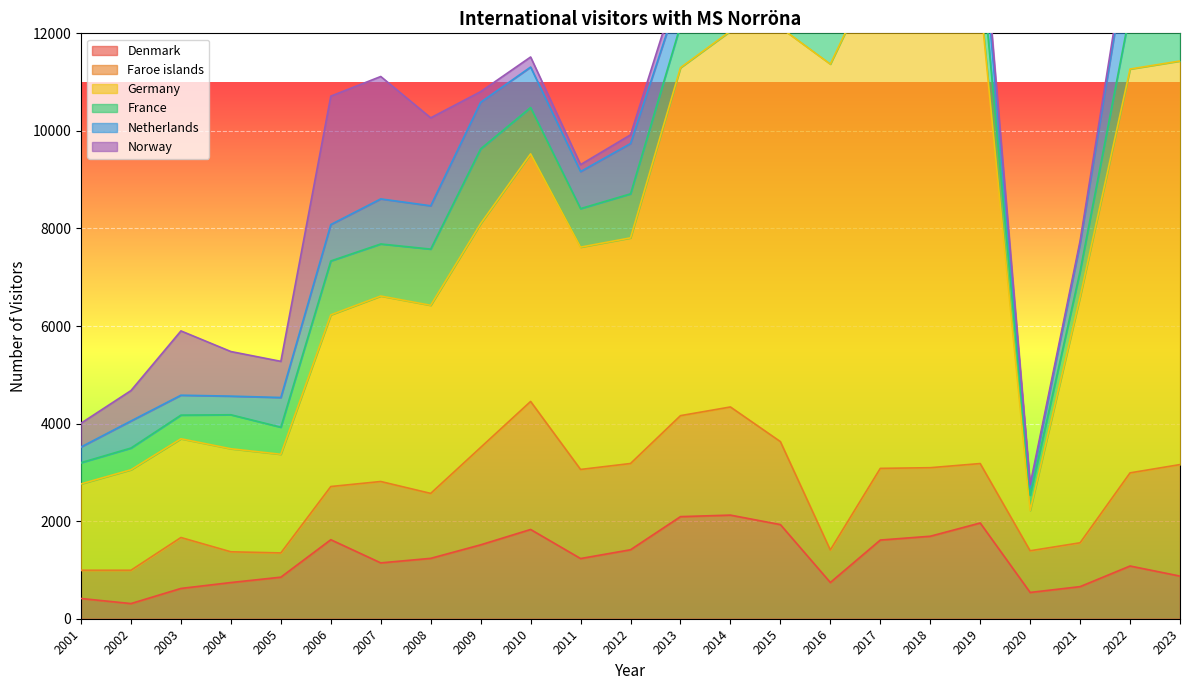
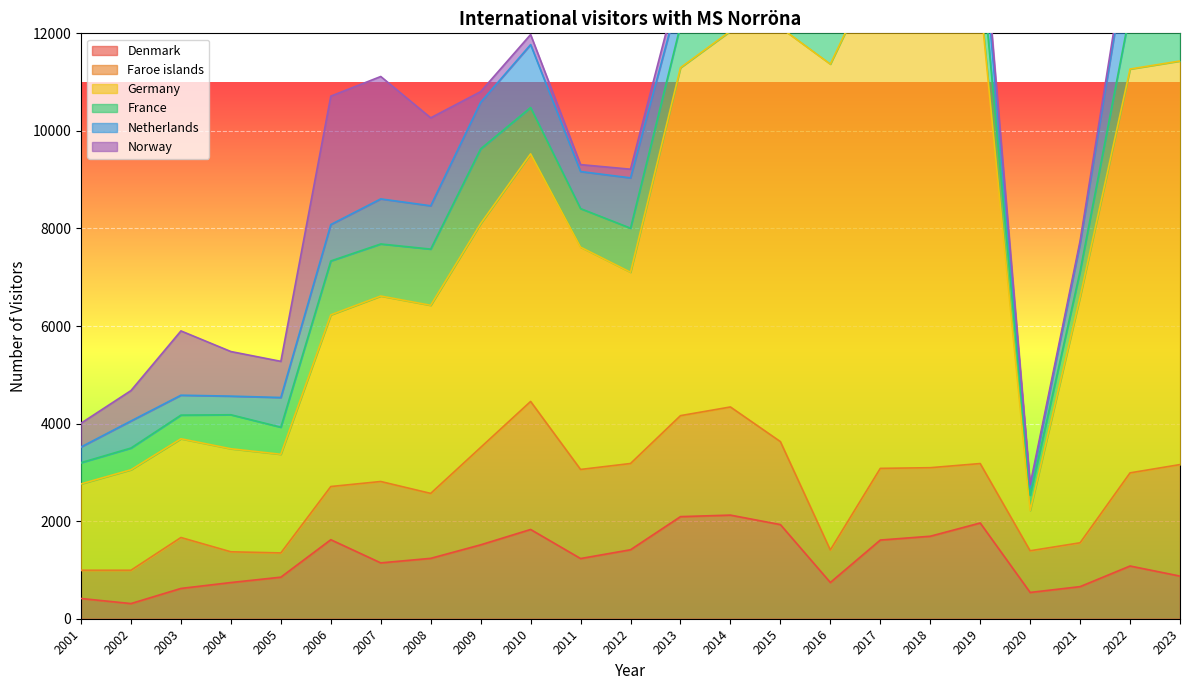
Netherlands, 2010: 800 -> 1300
Germany, 2012: 4600 -> 3900
